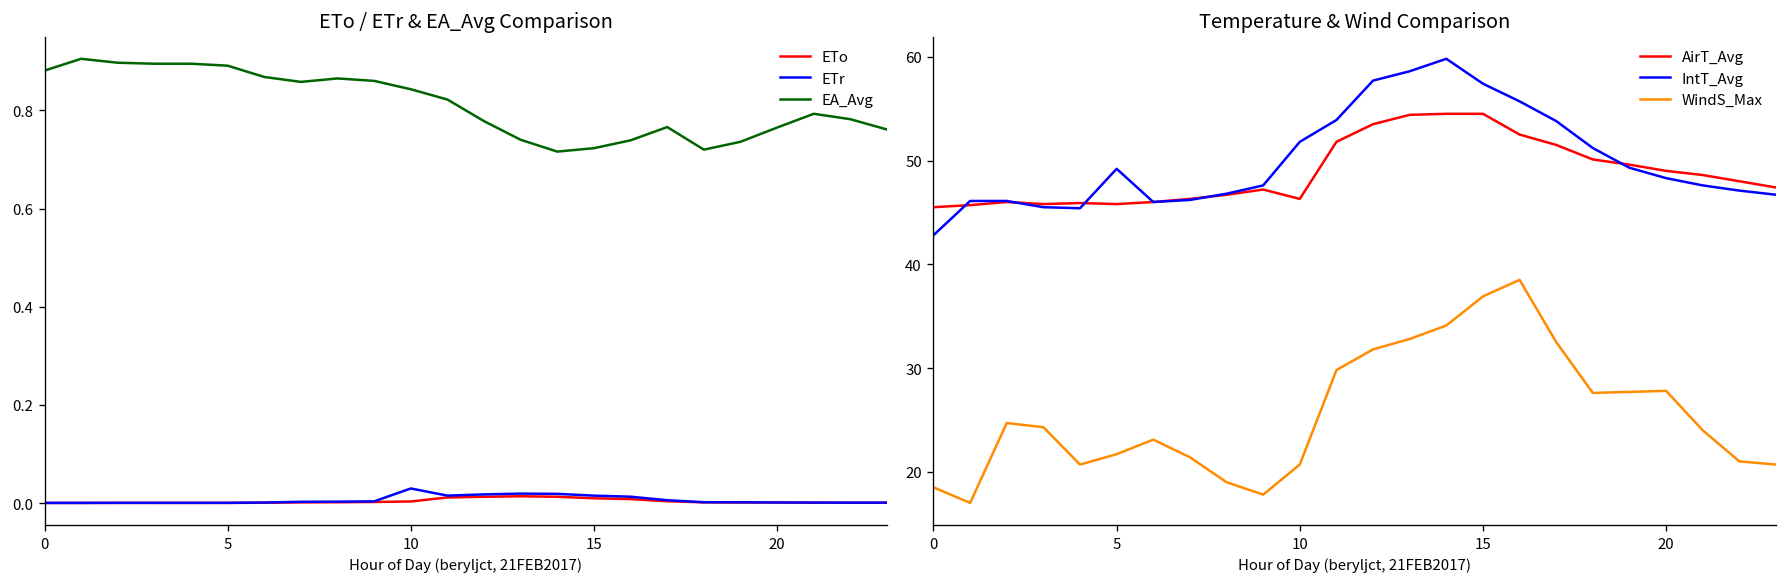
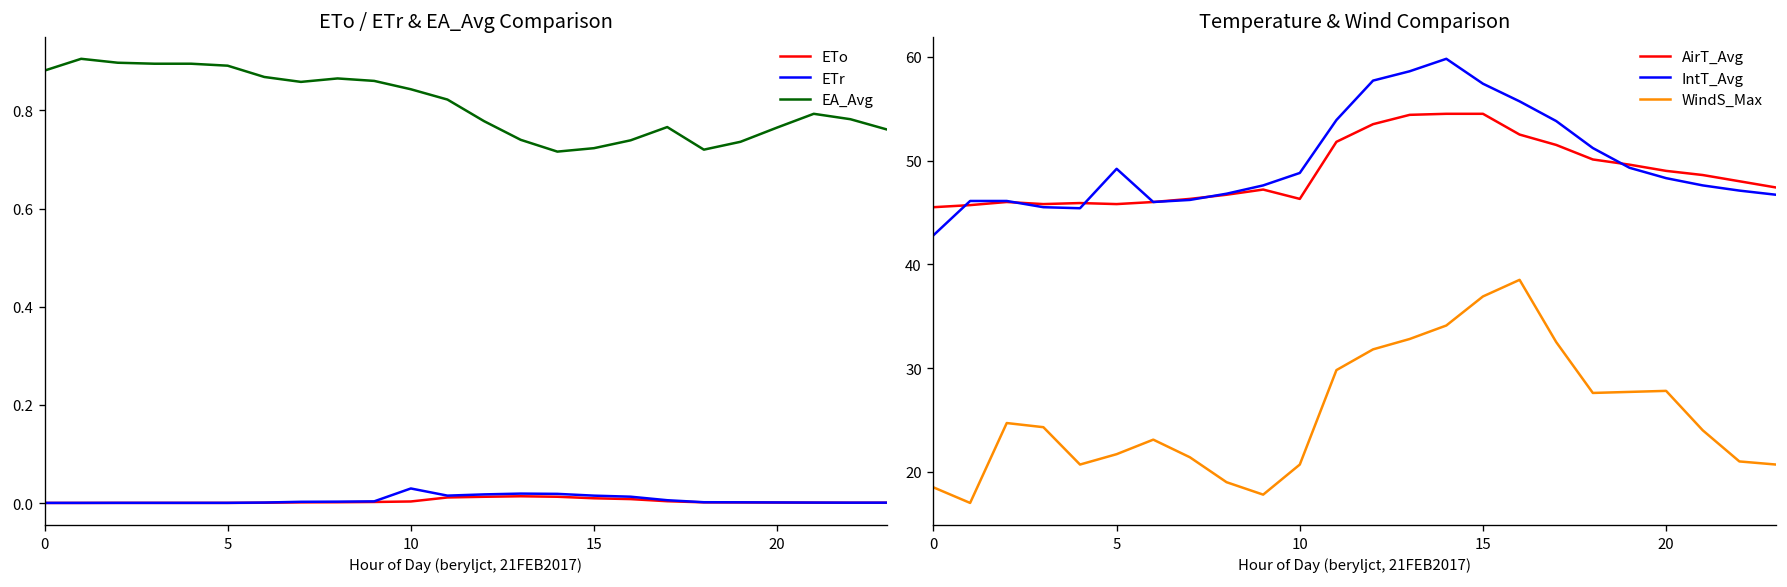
Temperature & Wind Comparison, IntT_Avg, 10: 52 -> 49
